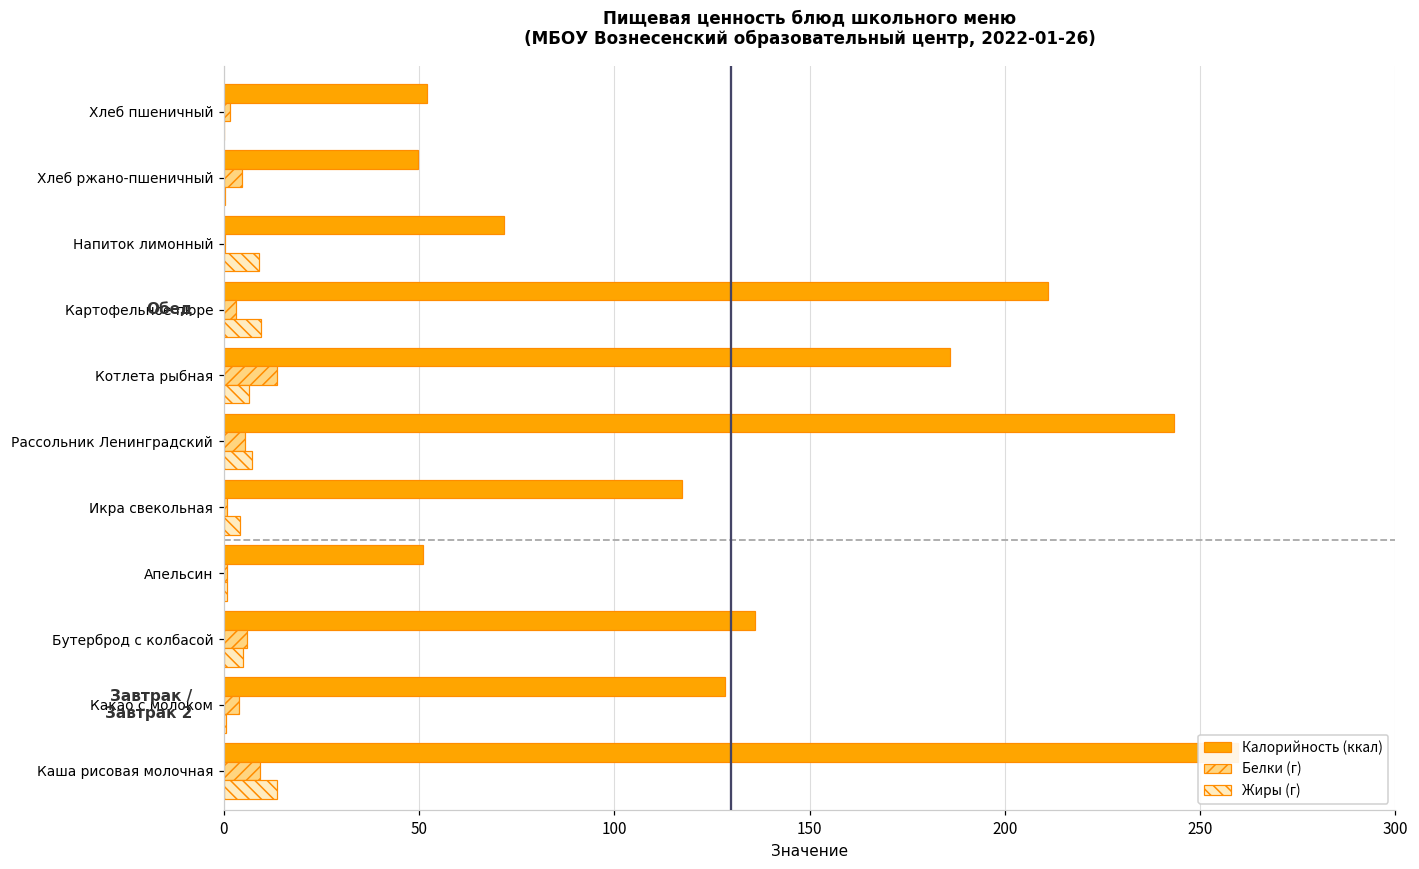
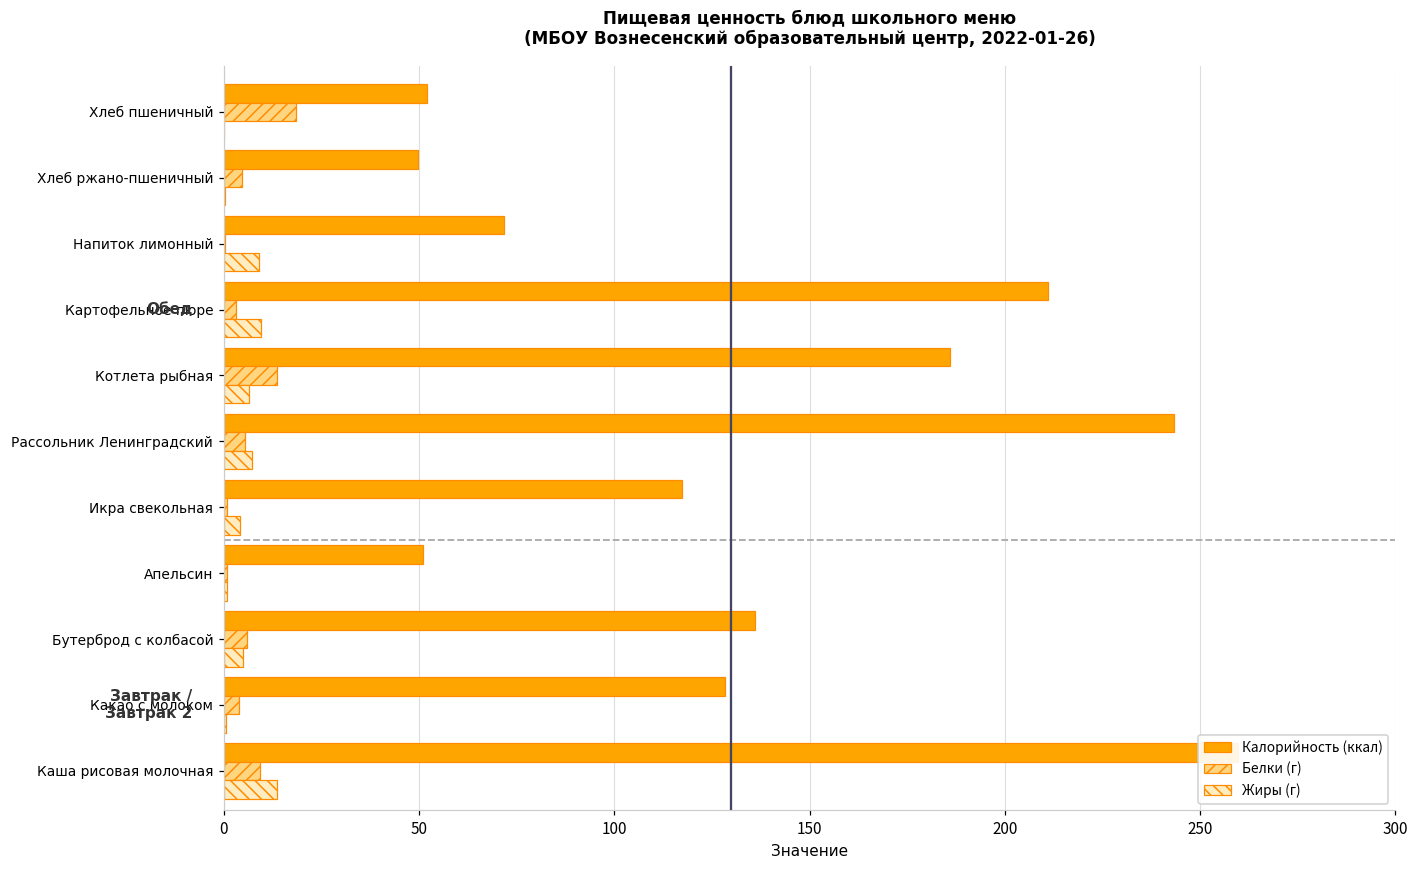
Белки (г), Хлеб пшеничный: 2 -> 18
